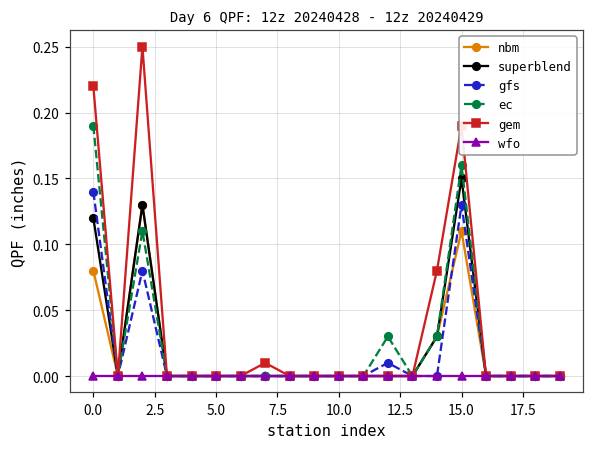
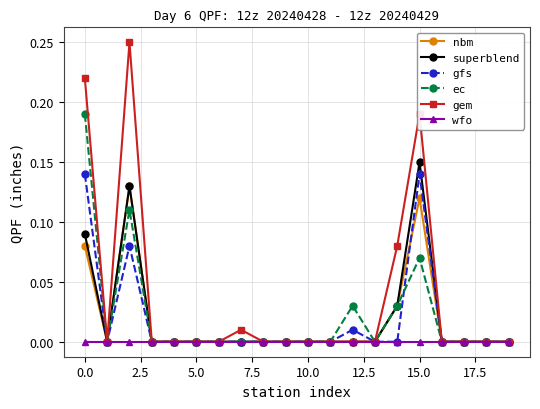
superblend, 0.0: 0.12 -> 0.09
nbm, 15.0: 0.11 -> 0.12
gfs, 15.0: 0.13 -> 0.14
ec, 15.0: 0.16 -> 0.07
